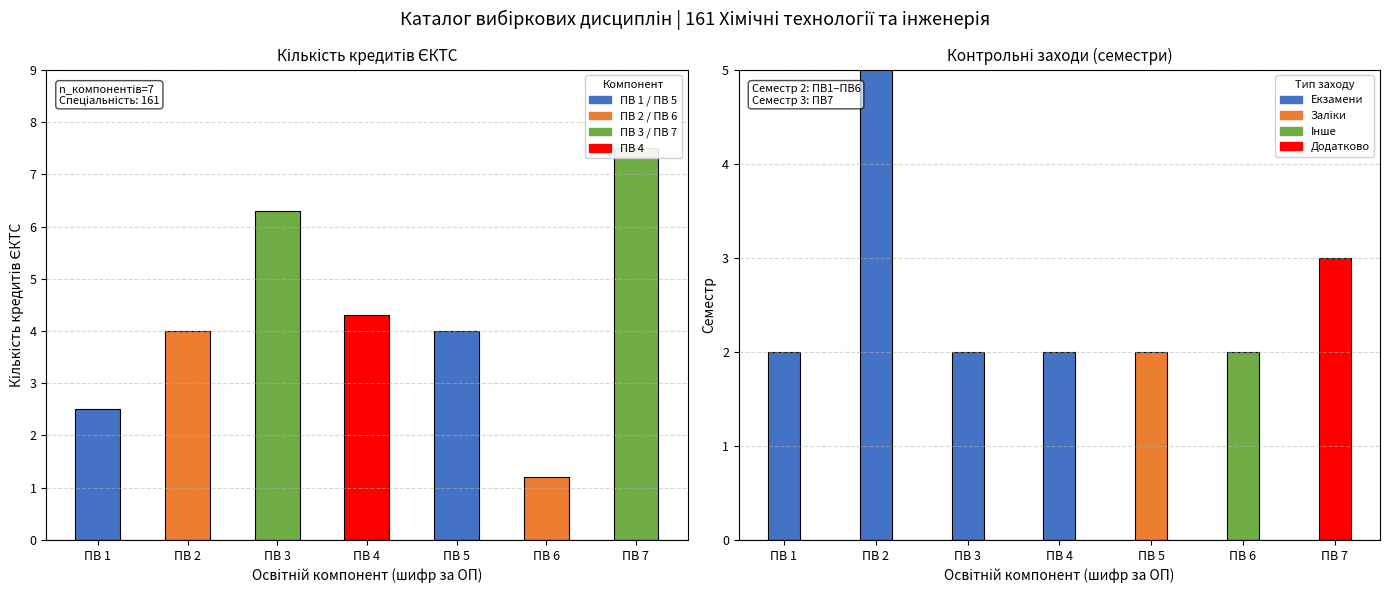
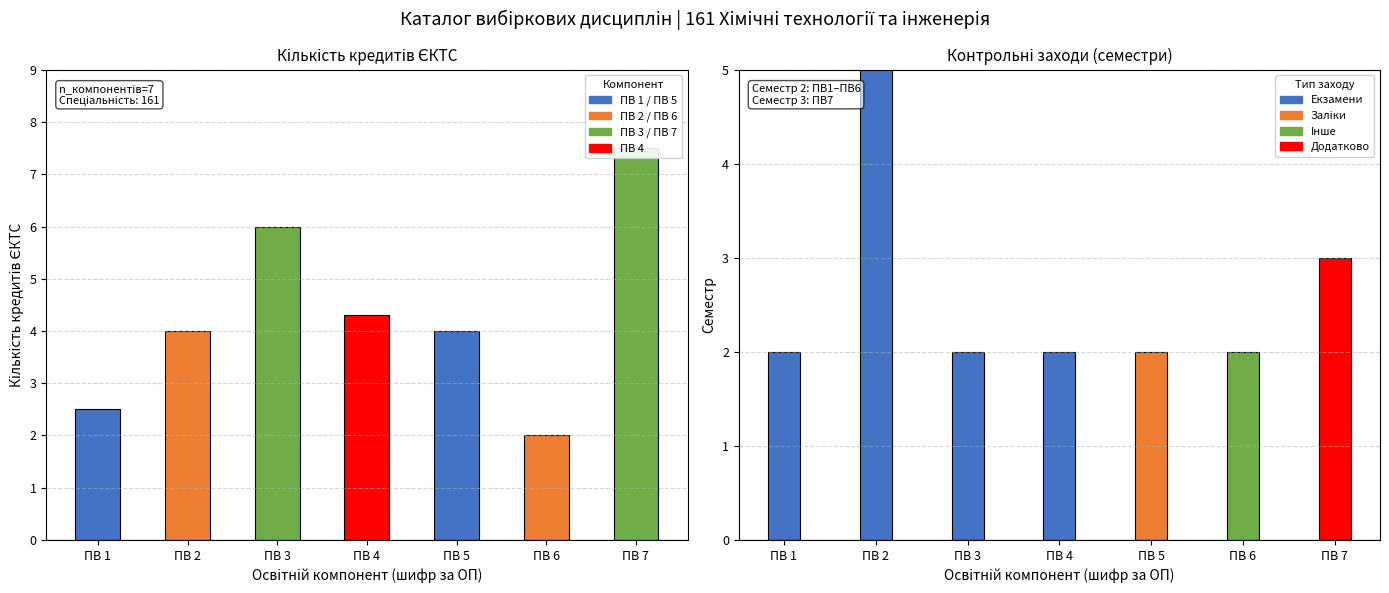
Кількість кредитів ЄКТС, ПВ 3: 6.3 -> 6.0
Кількість кредитів ЄКТС, ПВ 6: 1.2 -> 2.0
